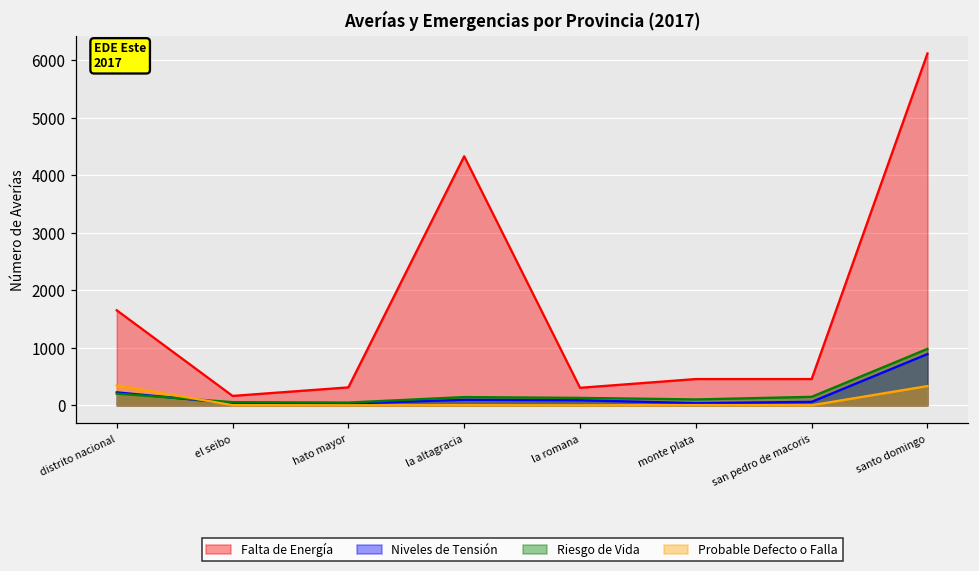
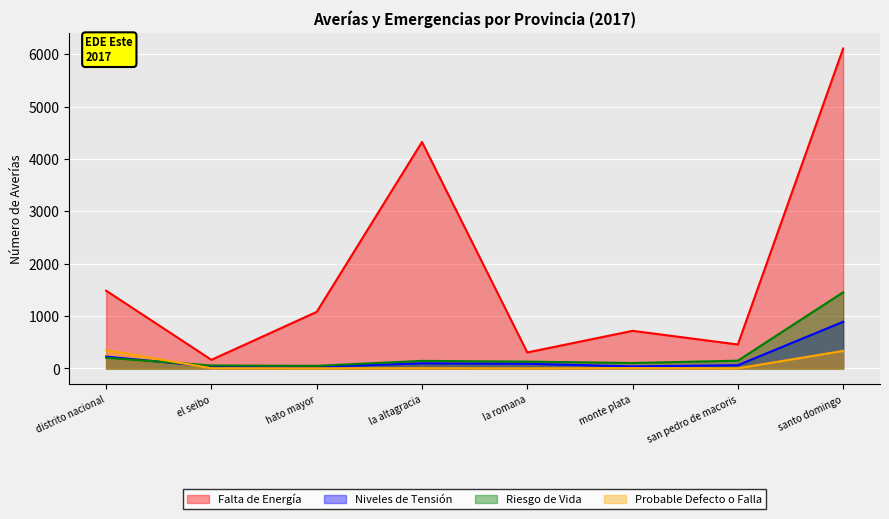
Falta de Energía, distrito nacional: 1700 -> 1500
Falta de Energía, hato mayor: 300 -> 1100
Falta de Energía, monte plata: 500 -> 700
Riesgo de Vida, santo domingo: 1000 -> 1500
